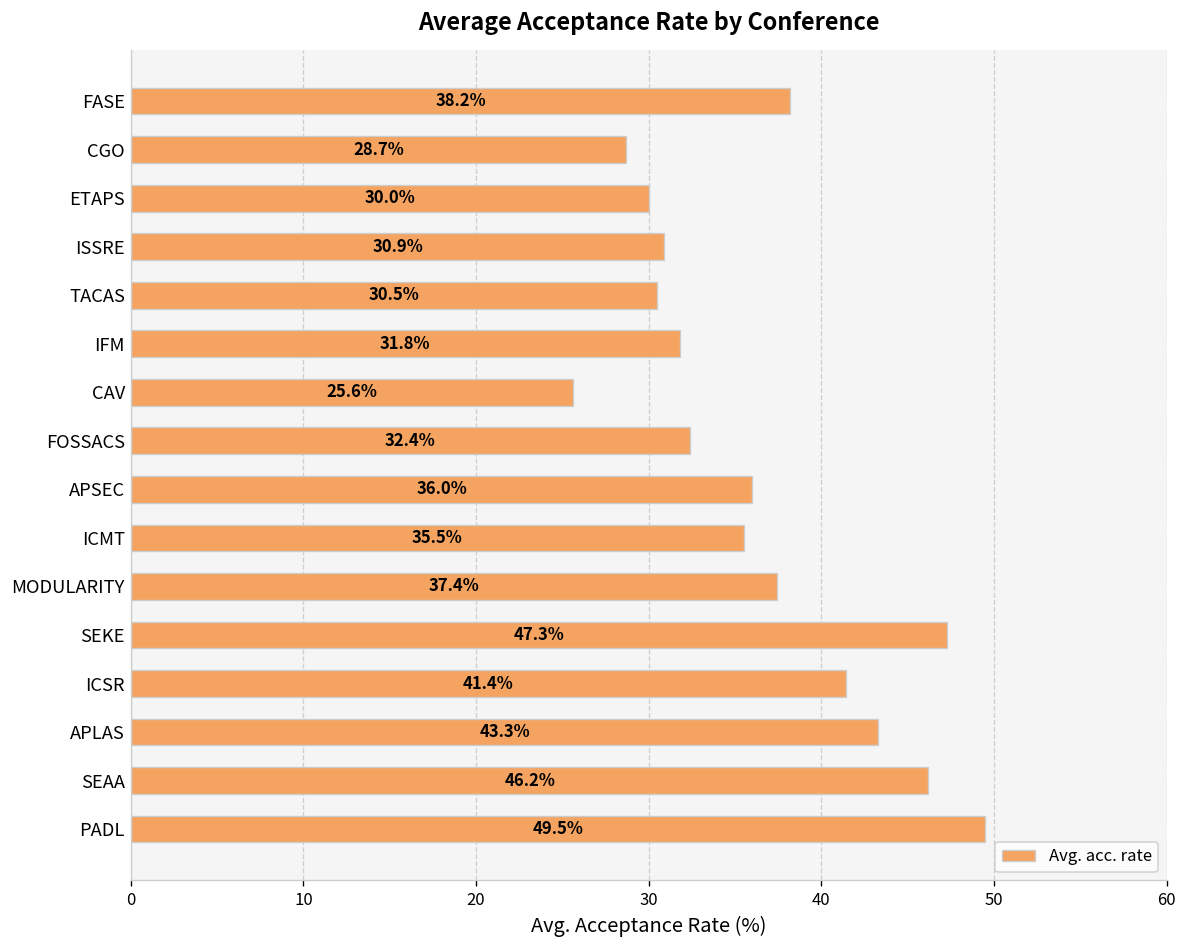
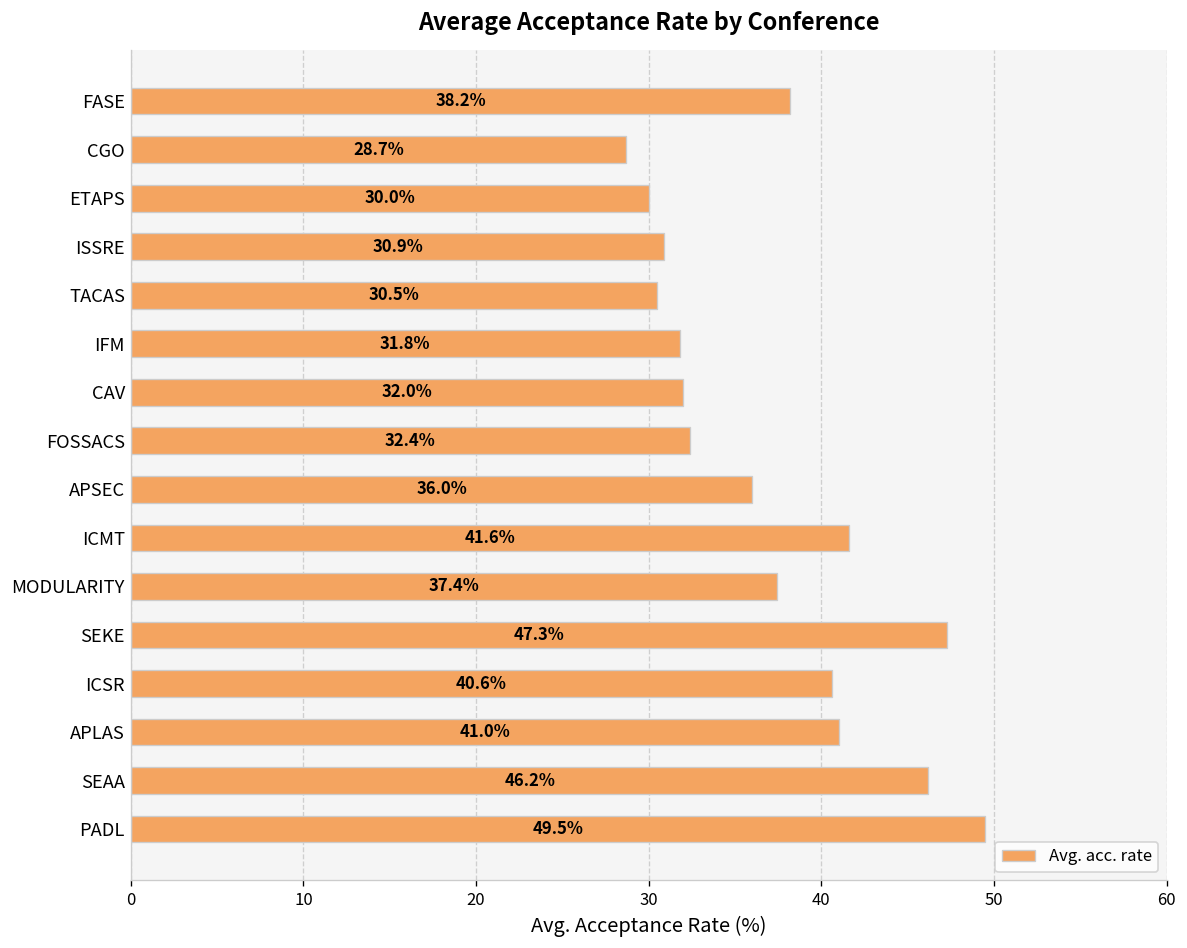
CAV: 25.6% -> 32.0%
ICMT: 35.5% -> 41.6%
ICSR: 41.4% -> 40.6%
APLAS: 43.3% -> 41.0%
